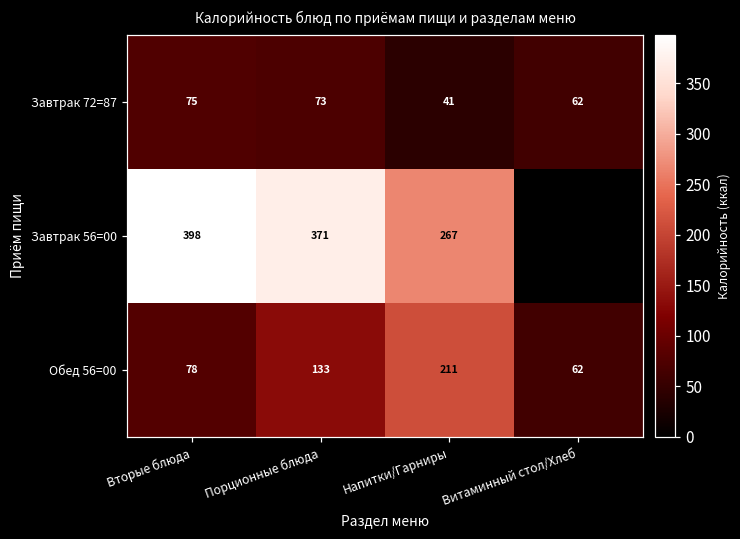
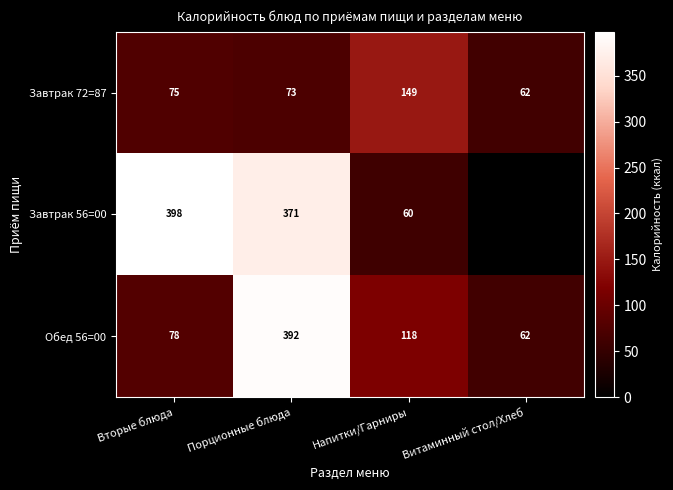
Завтрак 72=87, Напитки/Гарниры: 41 -> 149
Завтрак 56=00, Напитки/Гарниры: 267 -> 60
Обед 56=00, Порционные блюда: 133 -> 392
Обед 56=00, Напитки/Гарниры: 211 -> 118
